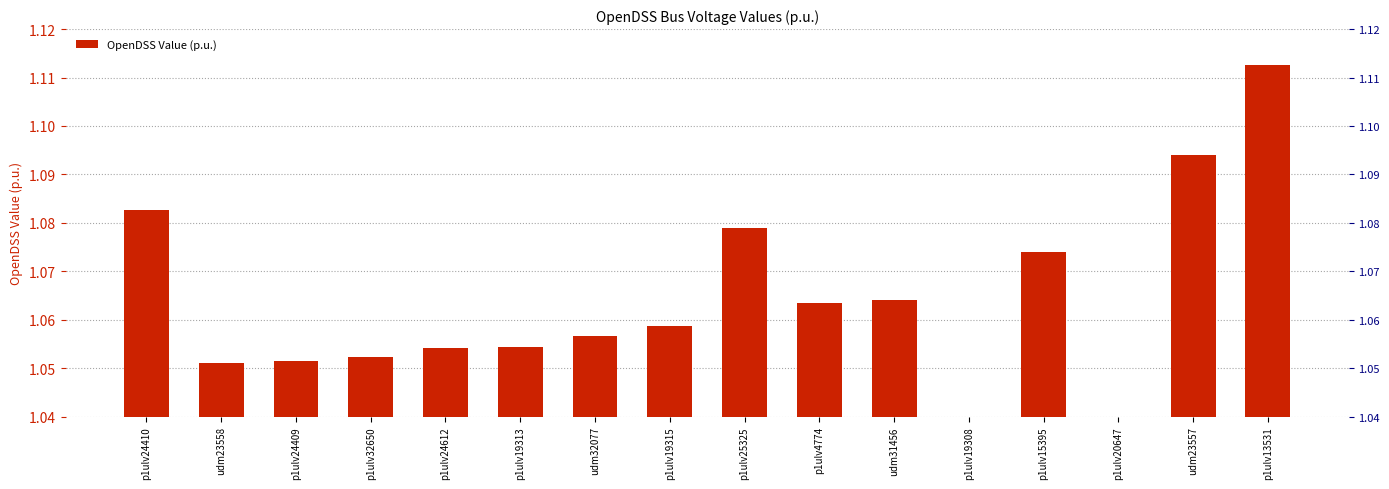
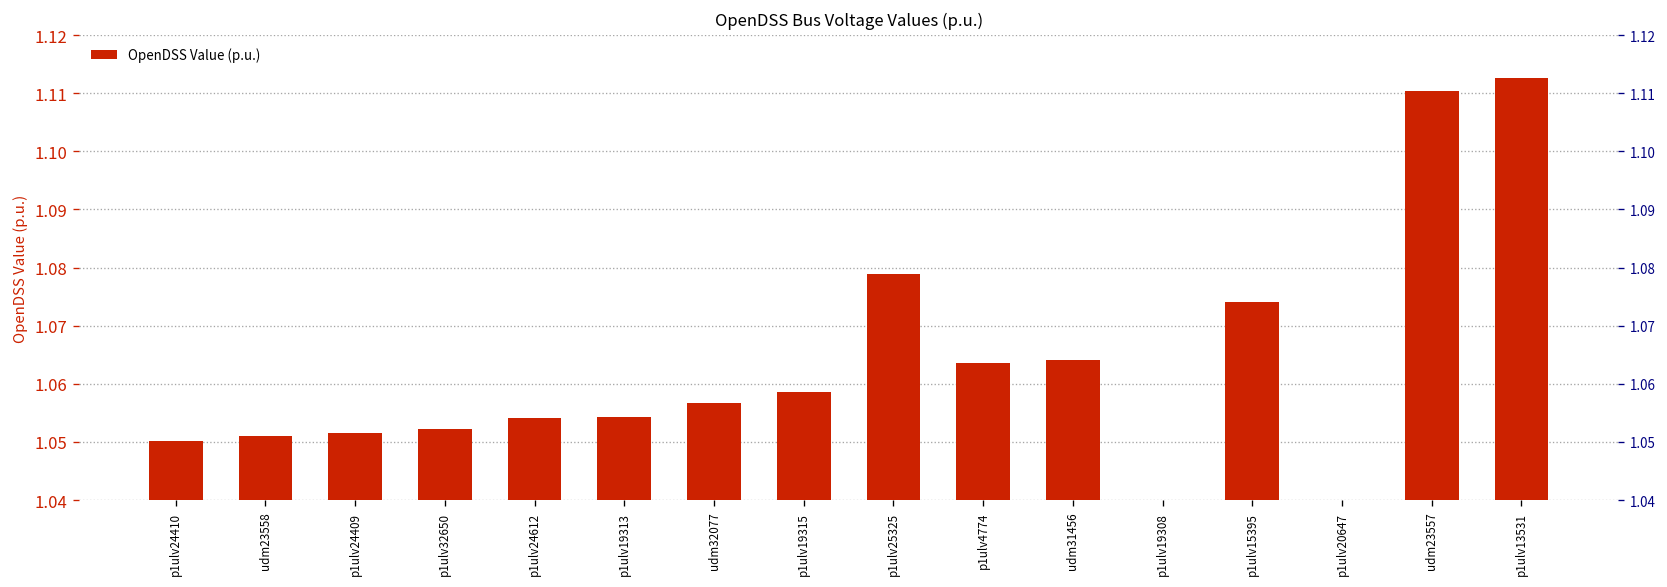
p1ulv24410: 1.083 -> 1.050
udm23557: 1.094 -> 1.110
